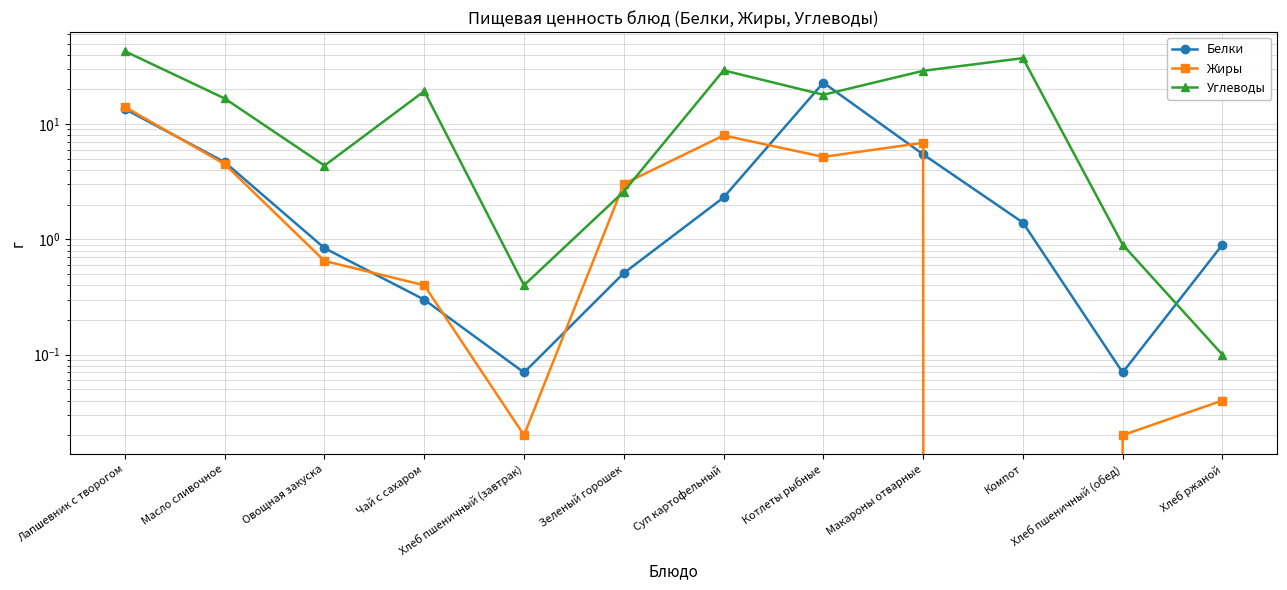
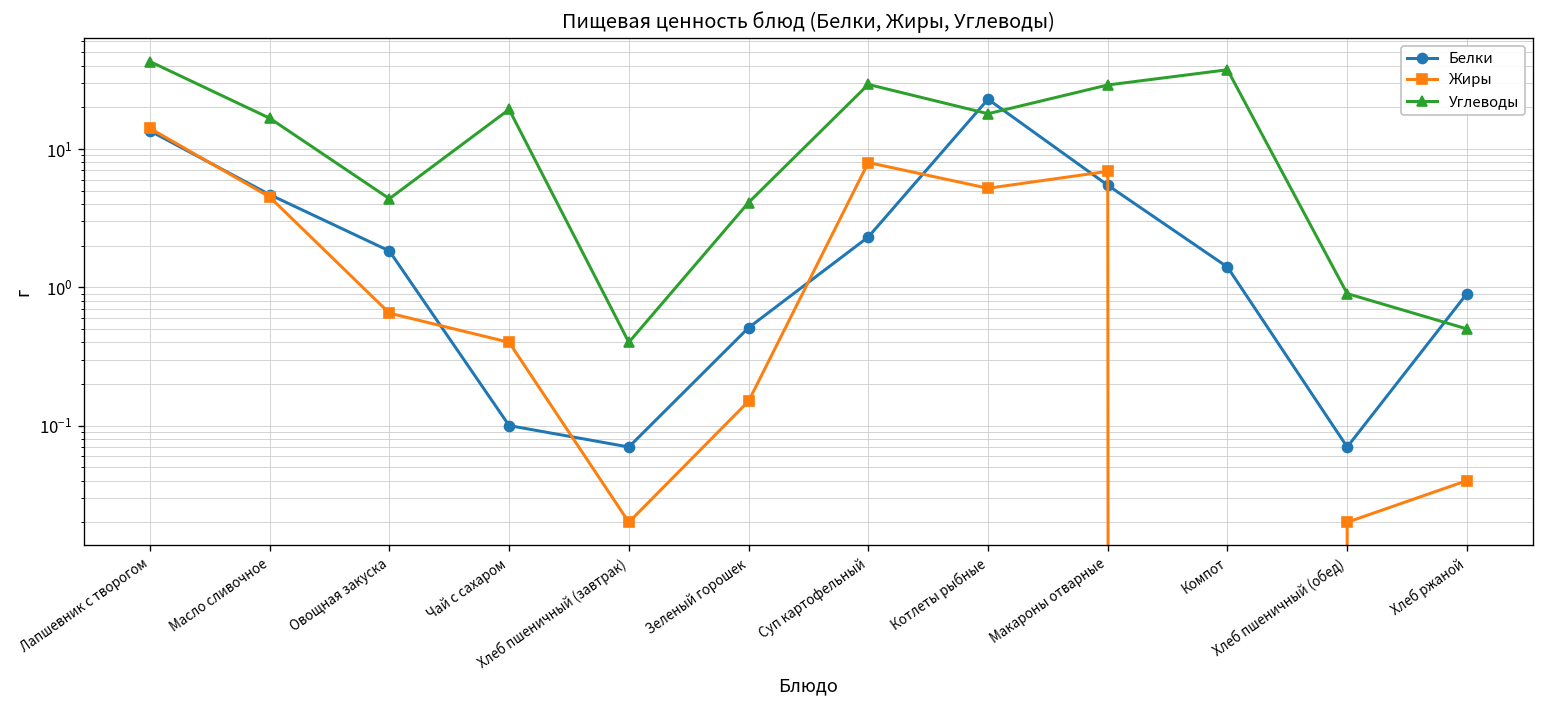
Белки, Овощная закуска: 0.8 -> 1.8
Белки, Чай с сахаром: 0.3 -> 0.1
Жиры, Зеленый горошек: 3.0 -> 0.15
Углеводы, Зеленый горошек: 2.6 -> 4.1
Углеводы, Хлеб ржаной: 0.1 -> 0.5
